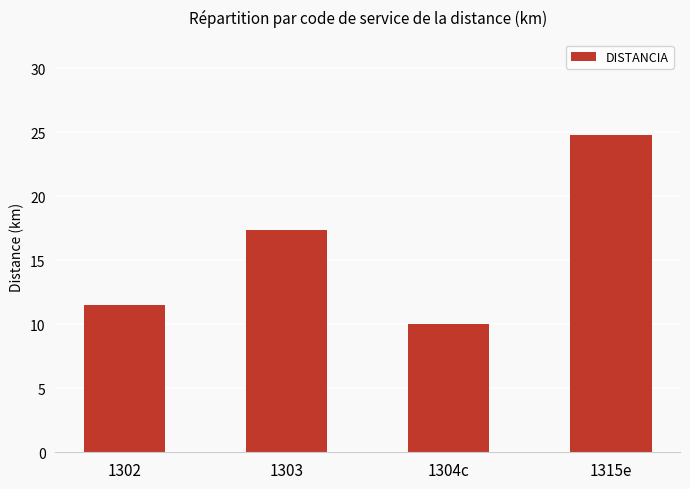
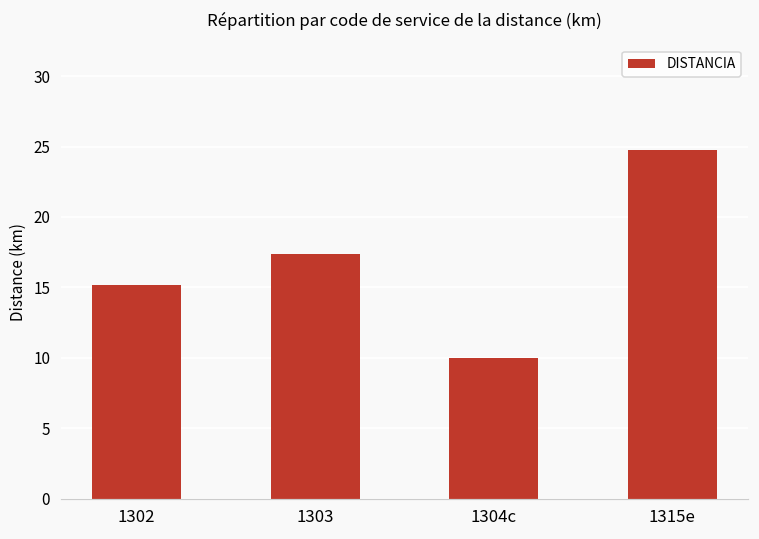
1302: 11.5 -> 15.2
